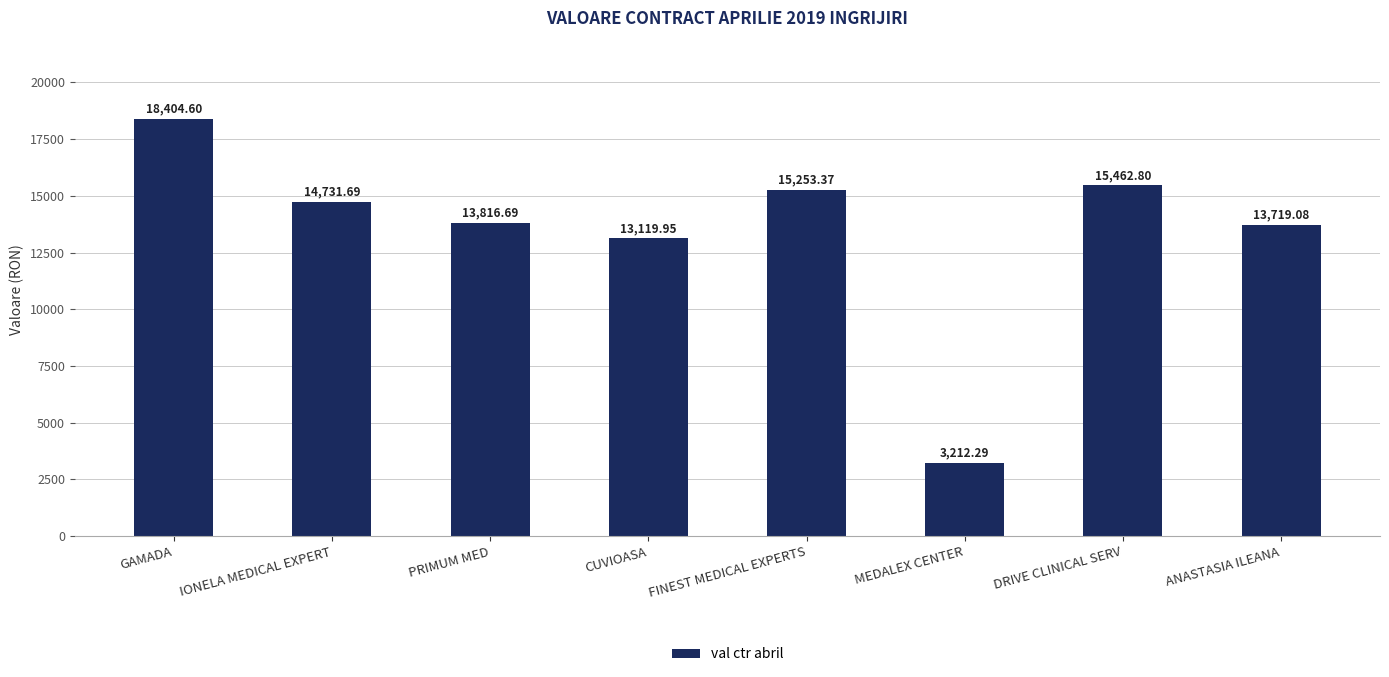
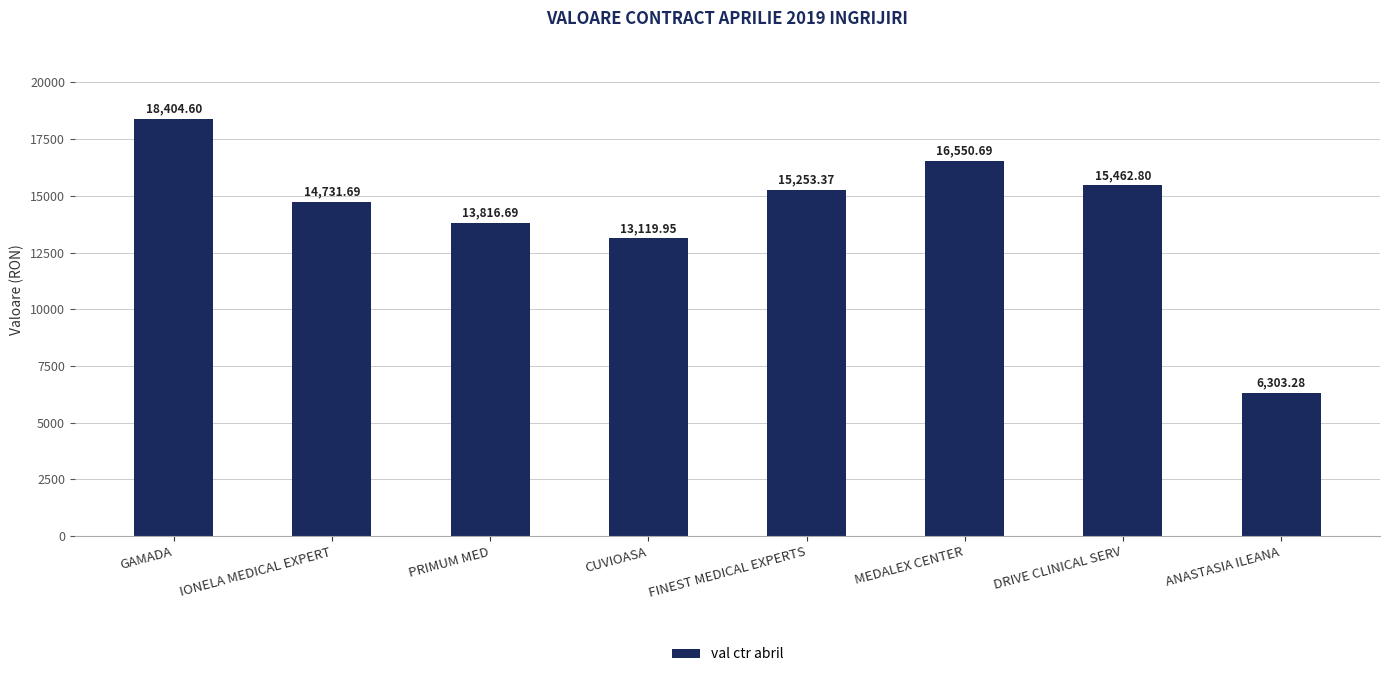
MEDALEX CENTER: 3,212.29 -> 16,550.69
ANASTASIA ILEANA: 13,719.08 -> 6,303.28
